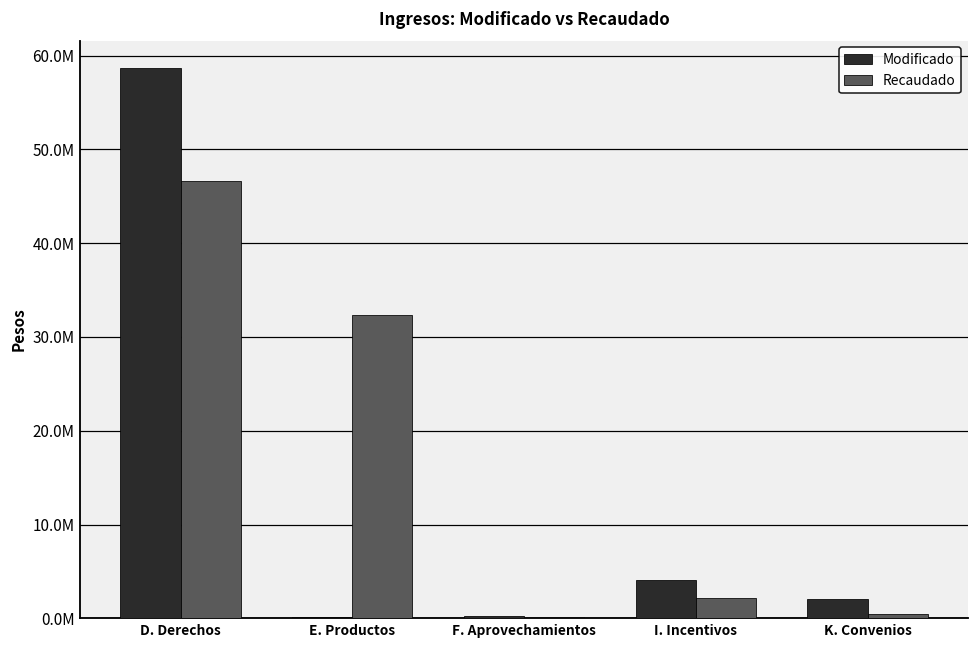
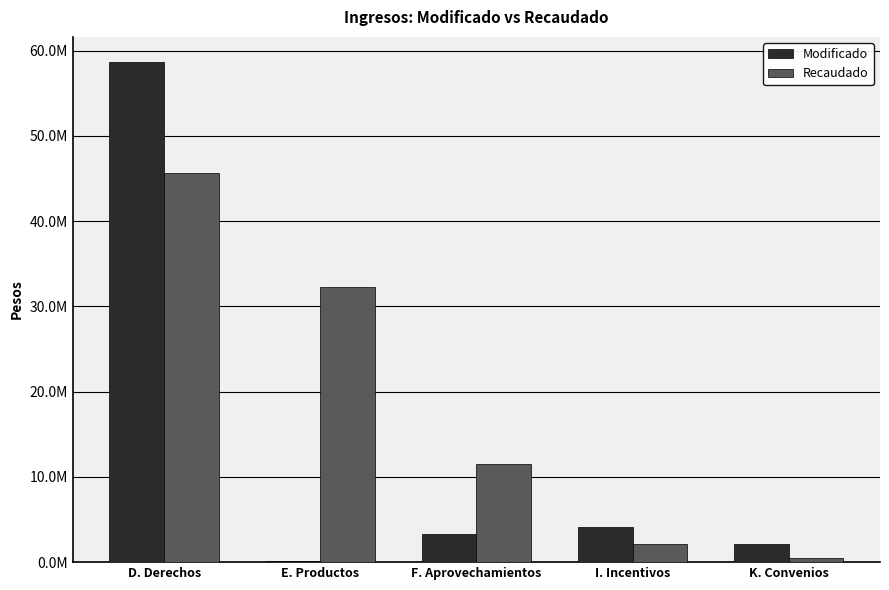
Recaudado, D. Derechos: 47000000 -> 46000000
Modificado, F. Aprovechamientos: 0 -> 3000000
Recaudado, F. Aprovechamientos: 0 -> 12000000
